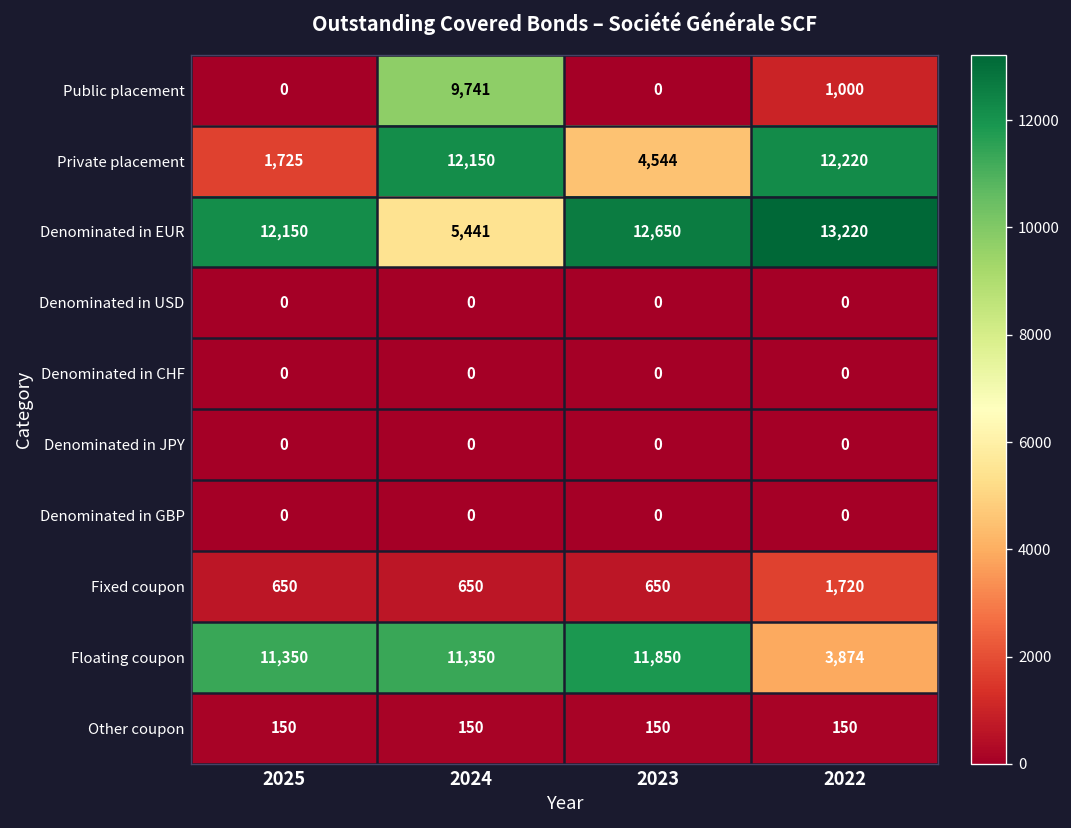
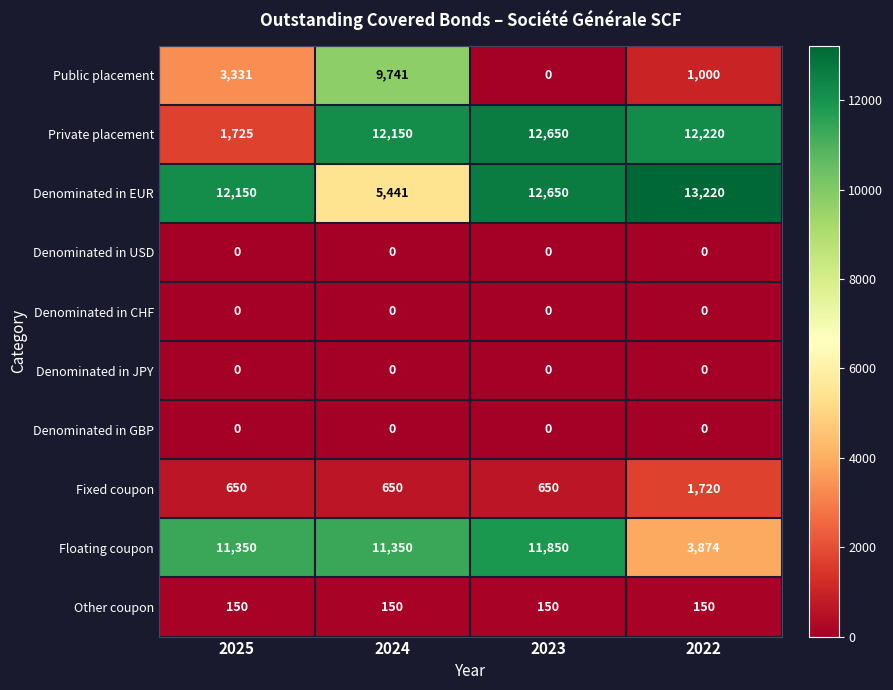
Public placement, 2025: 0 -> 3,331
Private placement, 2023: 4,544 -> 12,650
